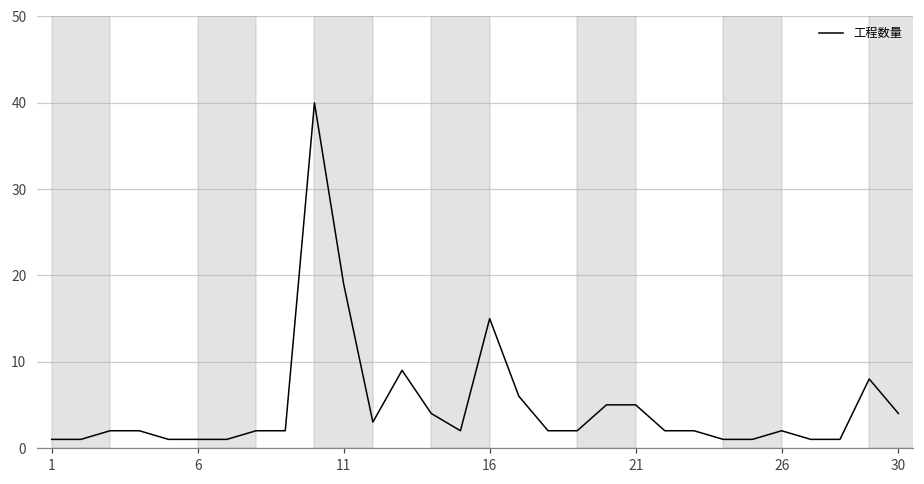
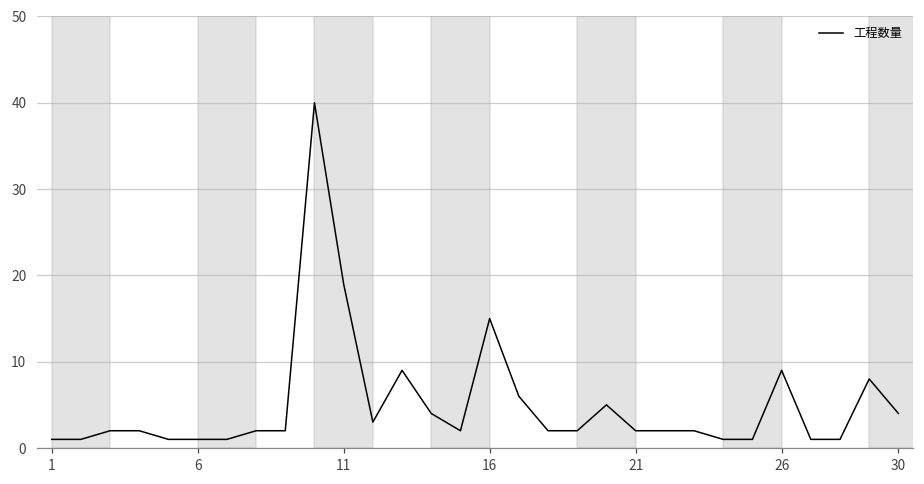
21: 5 -> 2
26: 2 -> 9
